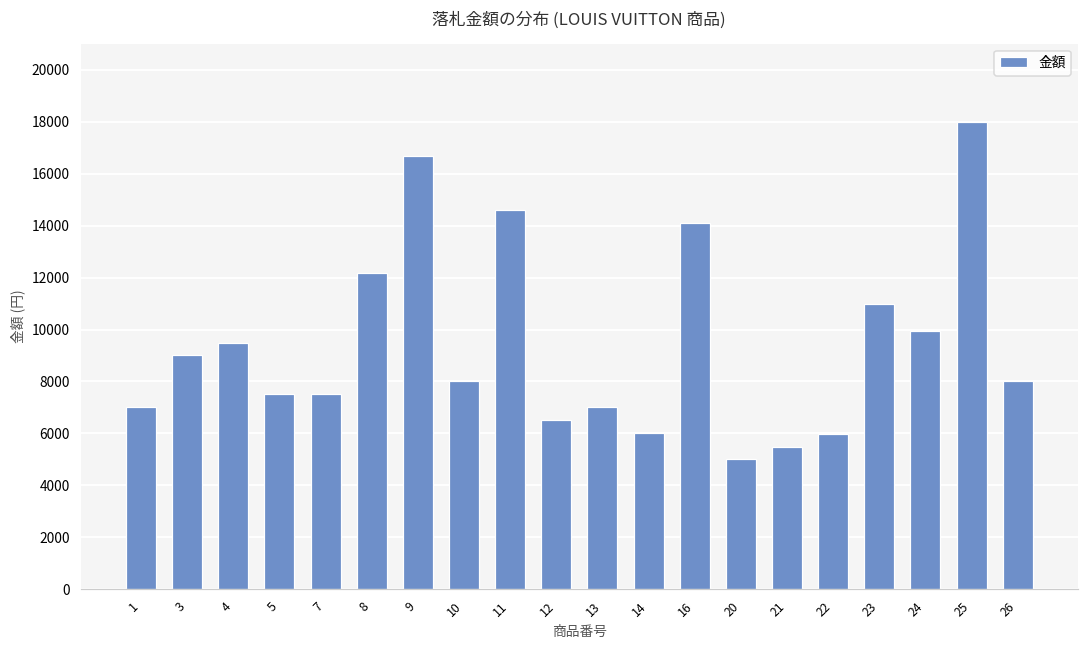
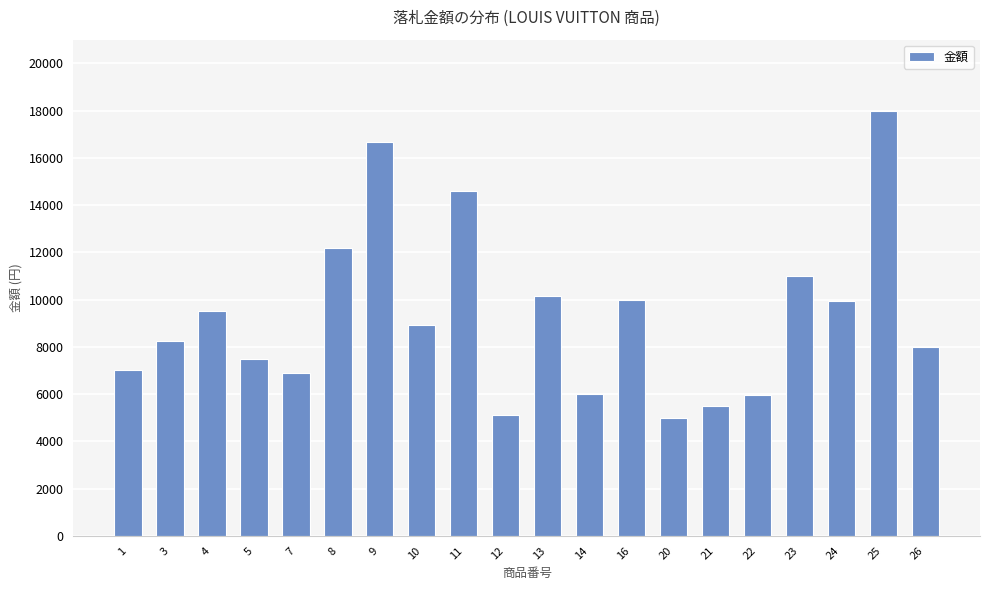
3: 9000 -> 8300
7: 7500 -> 6900
10: 8000 -> 8900
12: 6500 -> 5100
13: 7000 -> 10200
16: 14100 -> 10000
